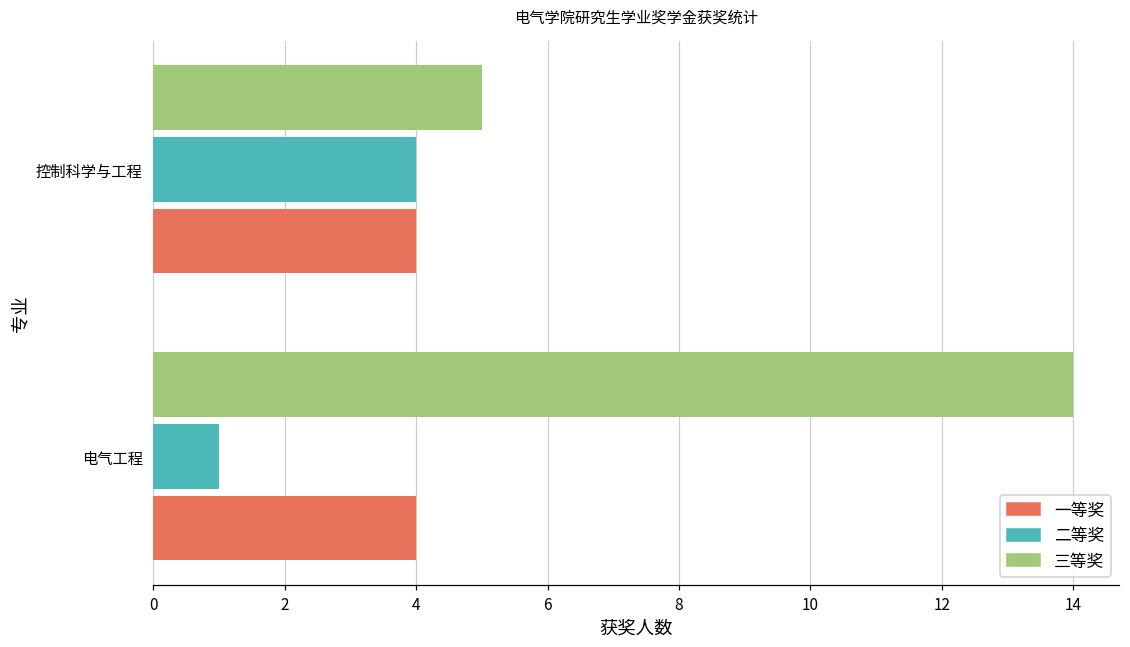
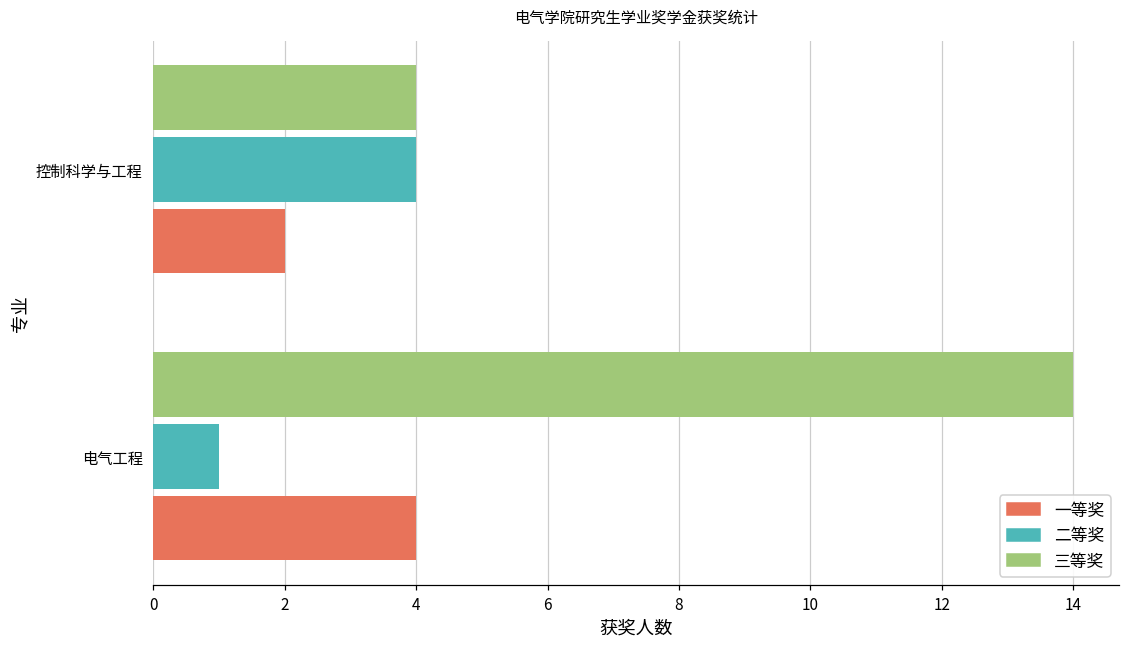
三等奖, 控制科学与工程: 5 -> 4
一等奖, 控制科学与工程: 4 -> 2
